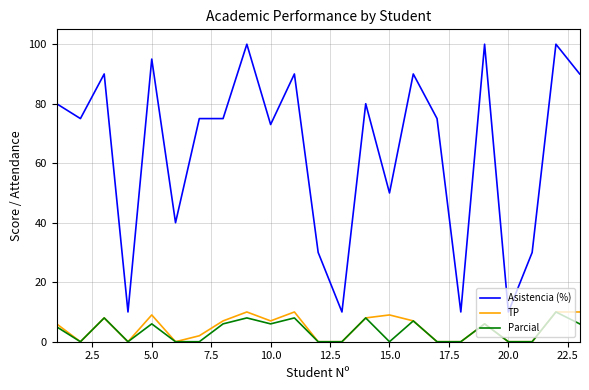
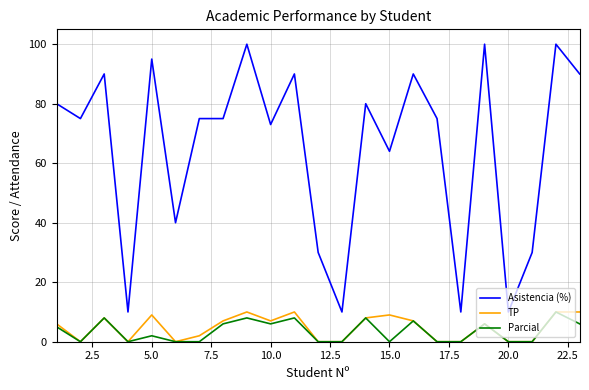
Parcial, 5.0: 6 -> 2
Asistencia (%), 15.0: 50 -> 64
